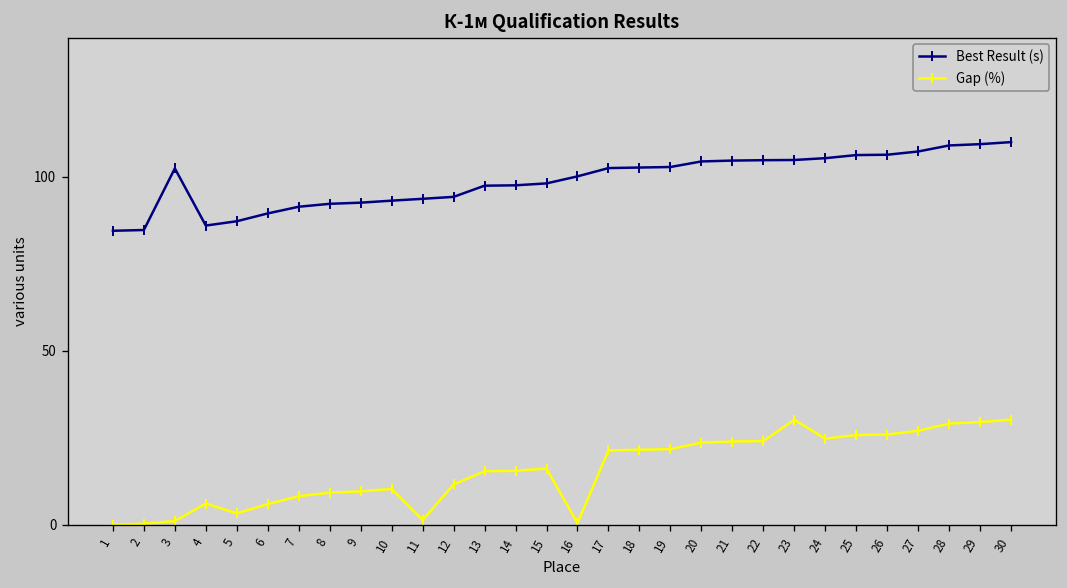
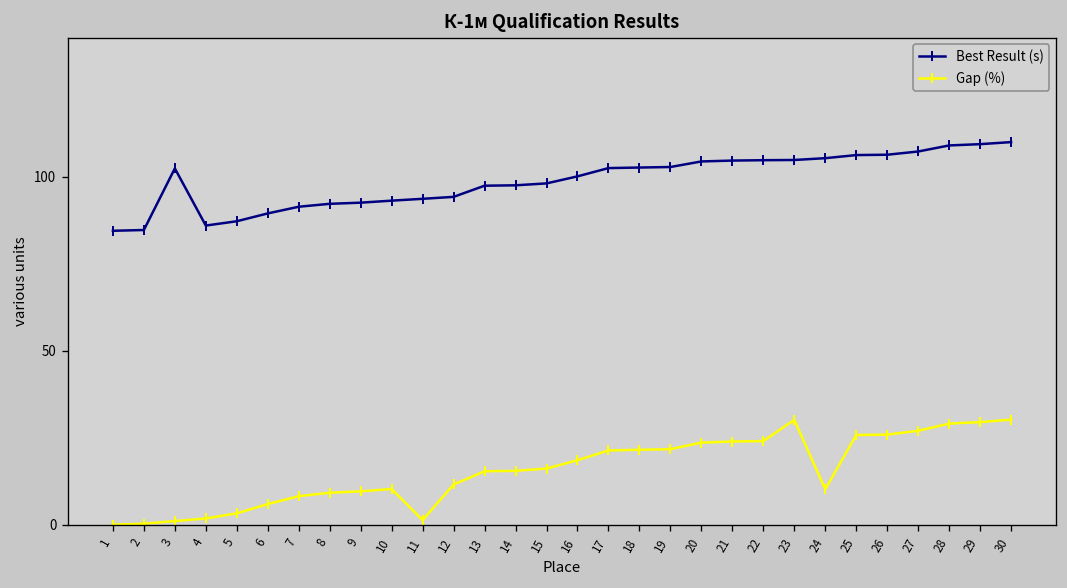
Gap (%), 4: 6 -> 2
Gap (%), 16: 0 -> 19
Gap (%), 24: 25 -> 10
